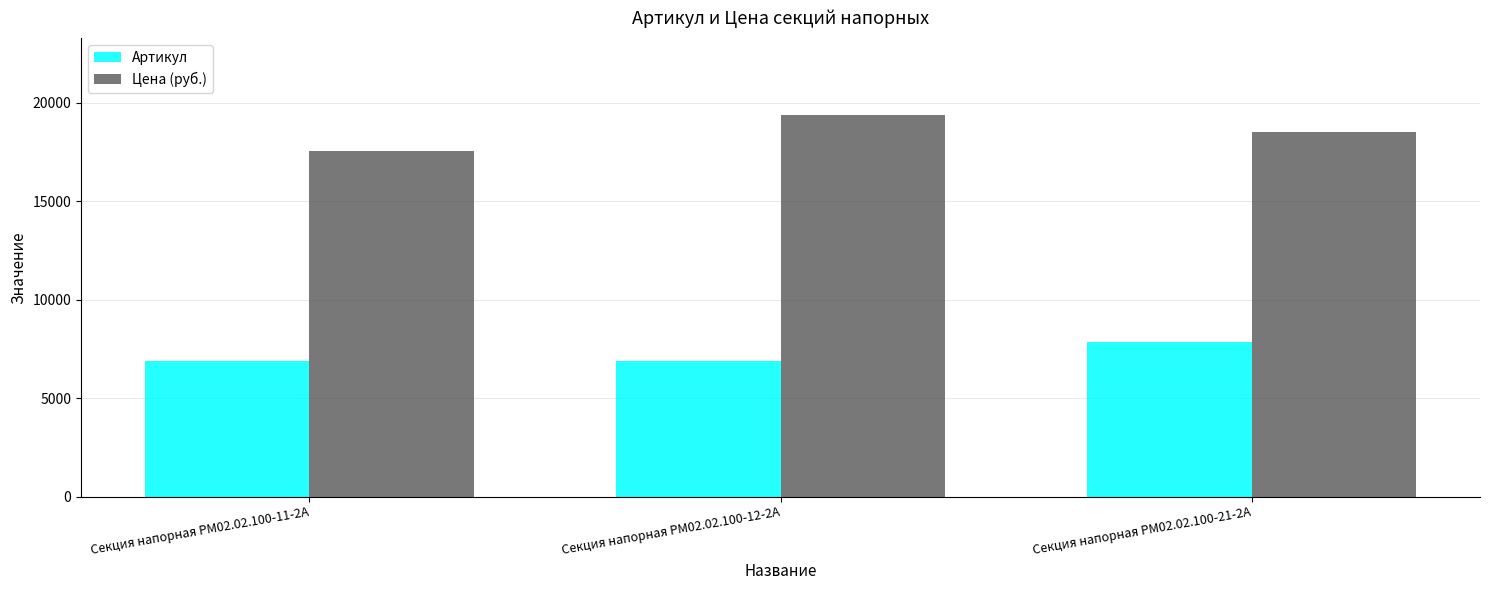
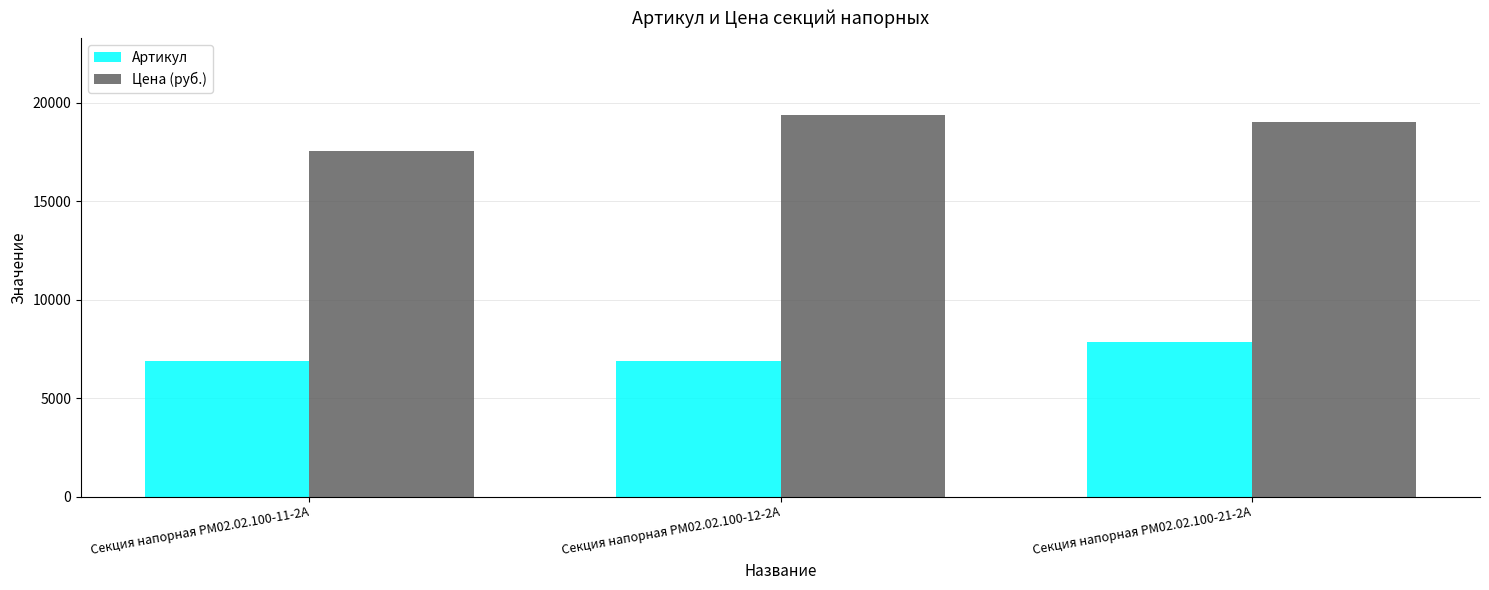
Цена (руб.), Секция напорная РМ02.02.100-21-2А: 18500 -> 19000
